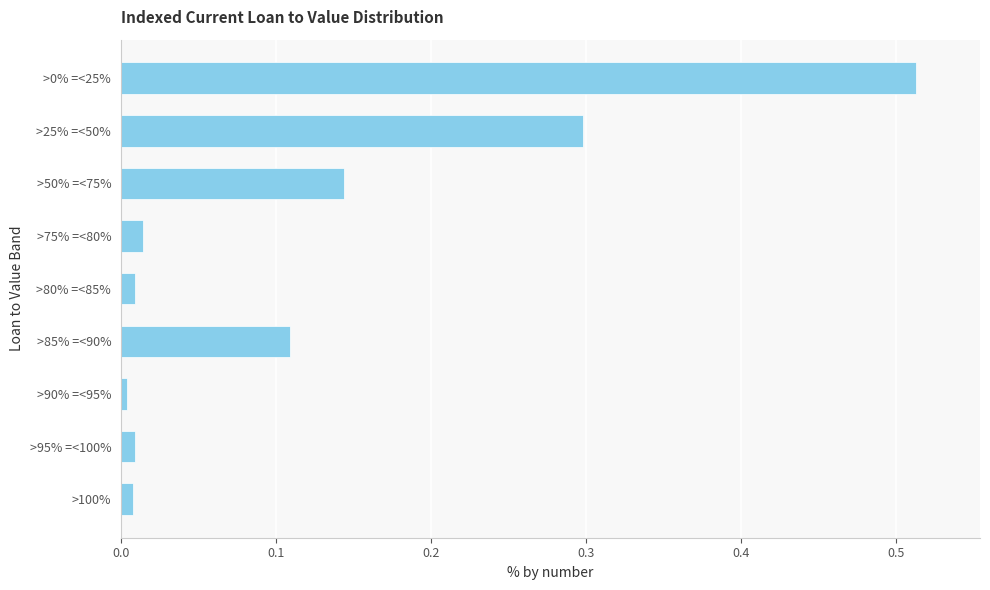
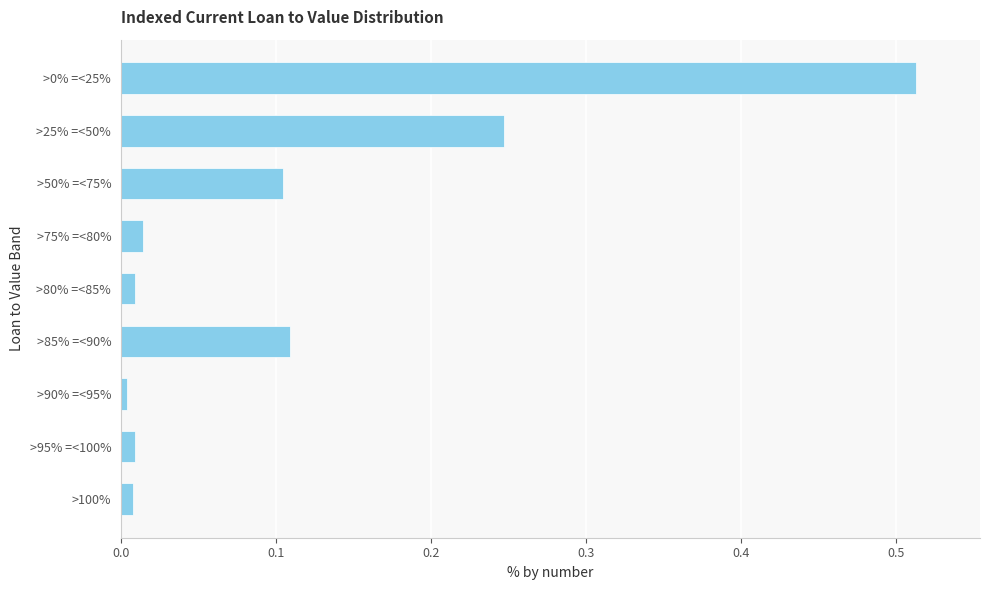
>25% =<50%: 0.298 -> 0.247
>50% =<75%: 0.144 -> 0.105
